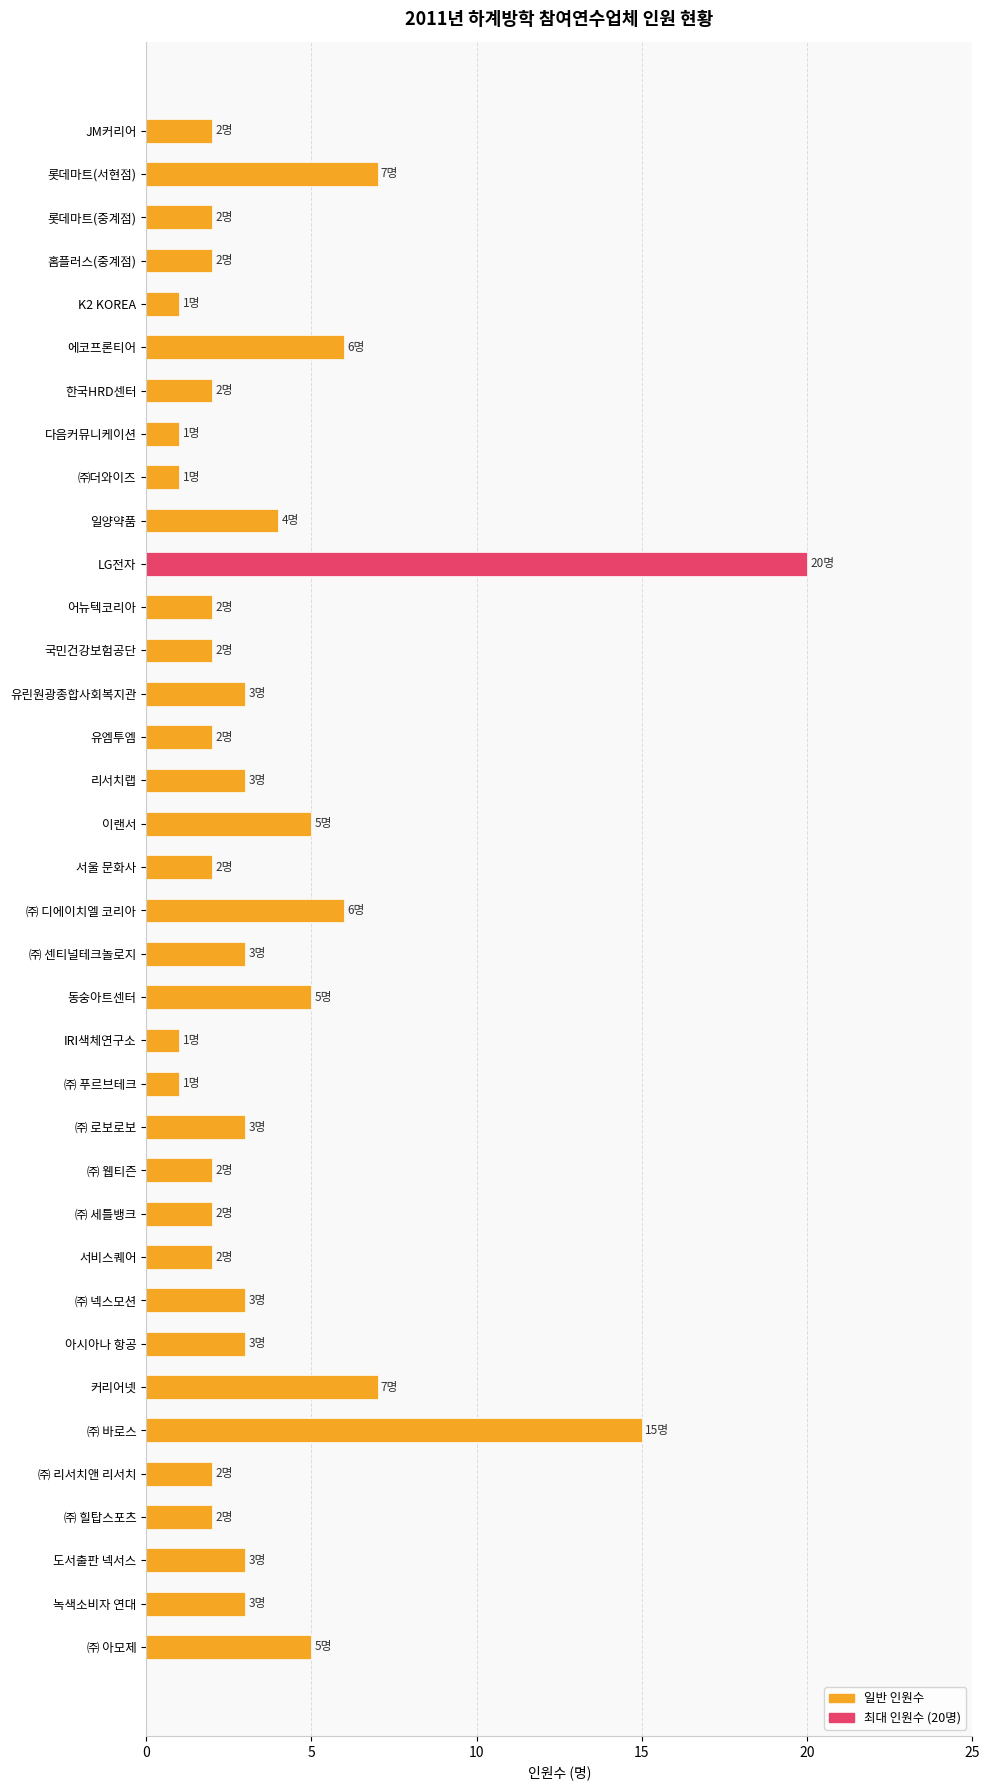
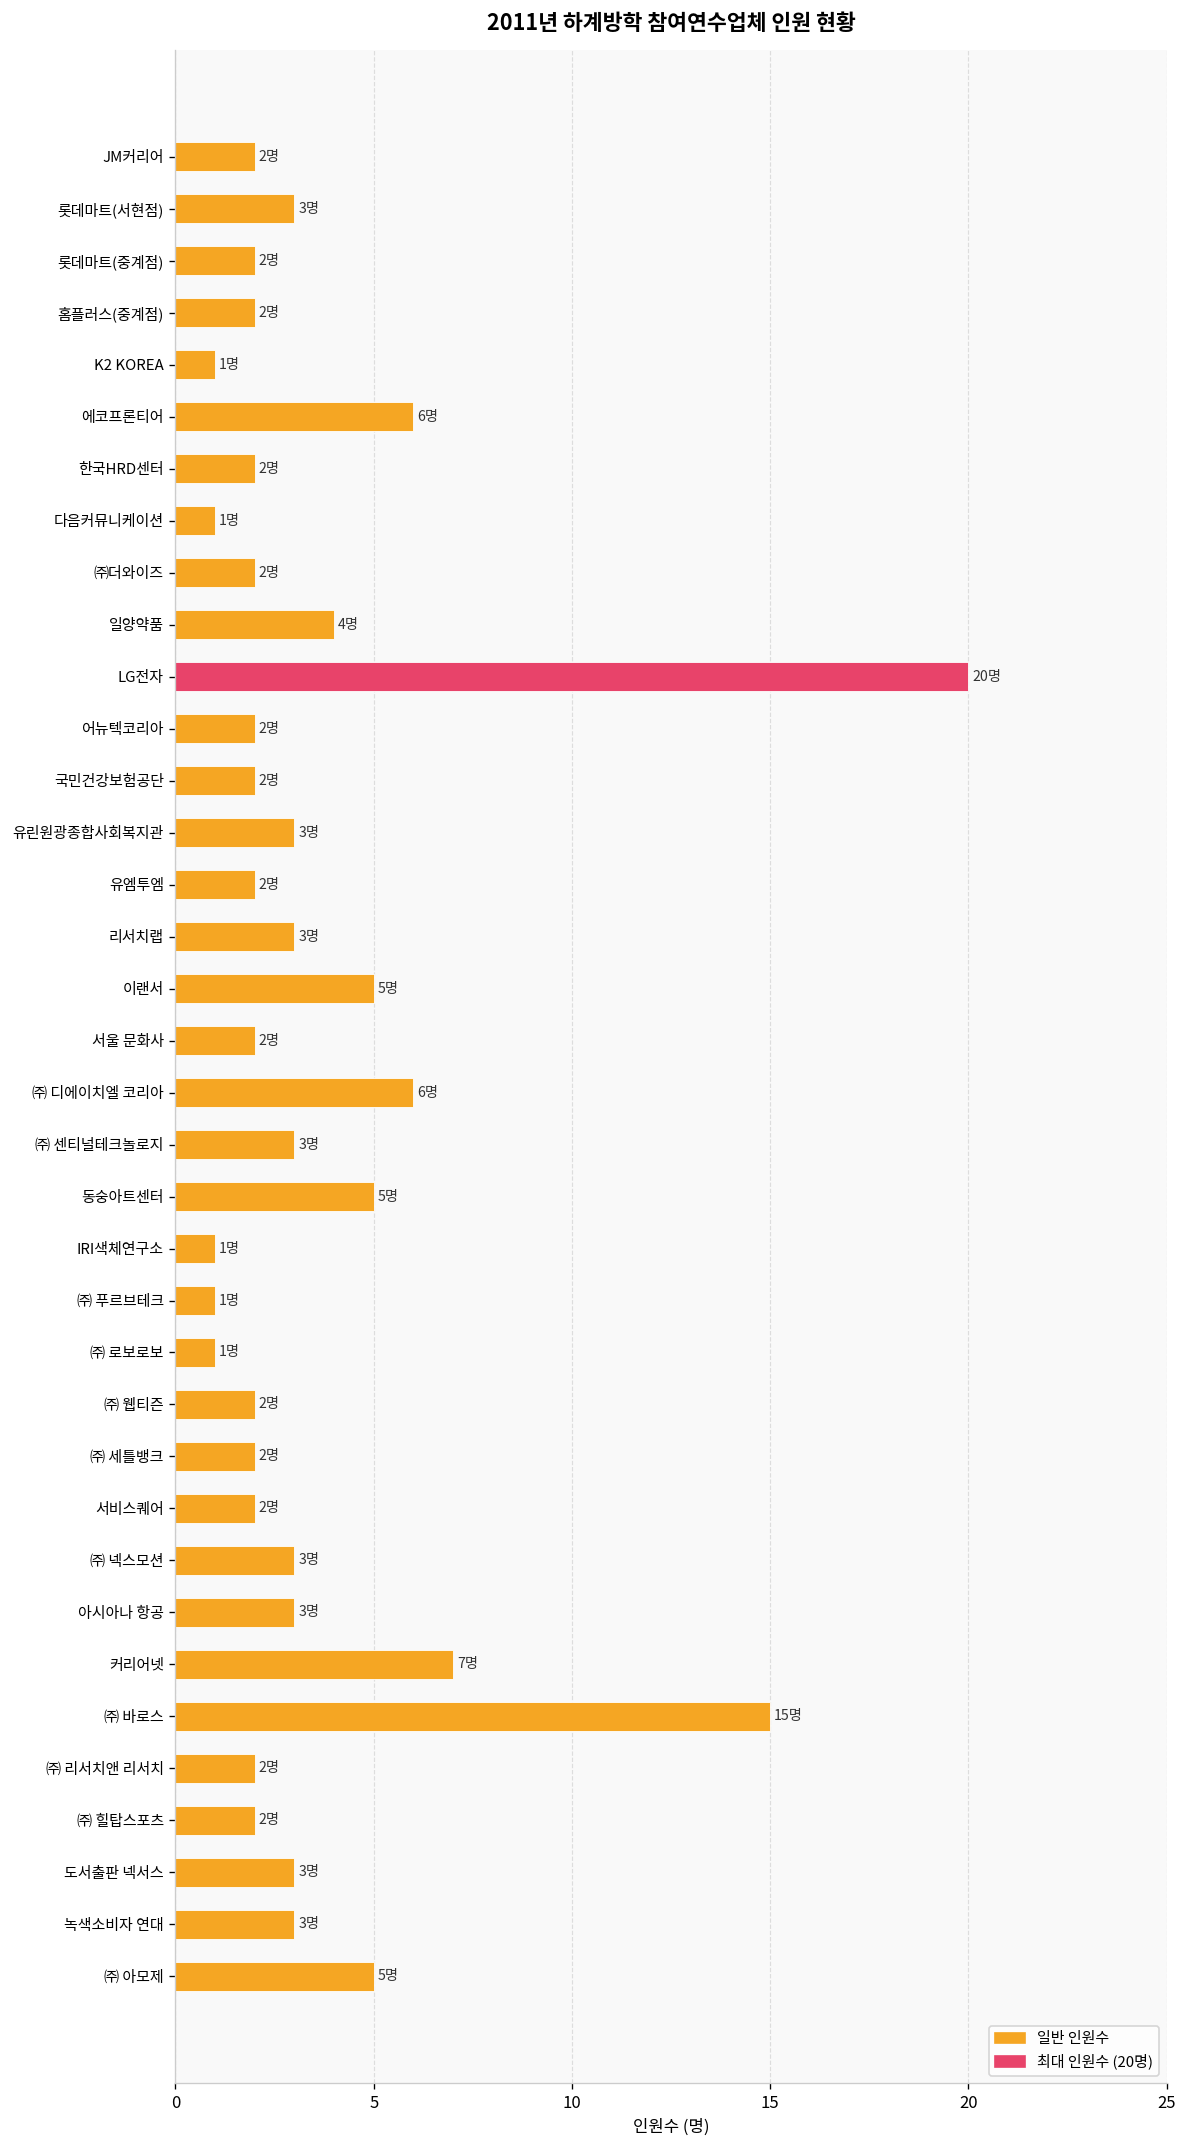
롯데마트(서현점): 7명 -> 3명
㈜더와이즈: 1명 -> 2명
㈜ 로보로보: 3명 -> 1명
